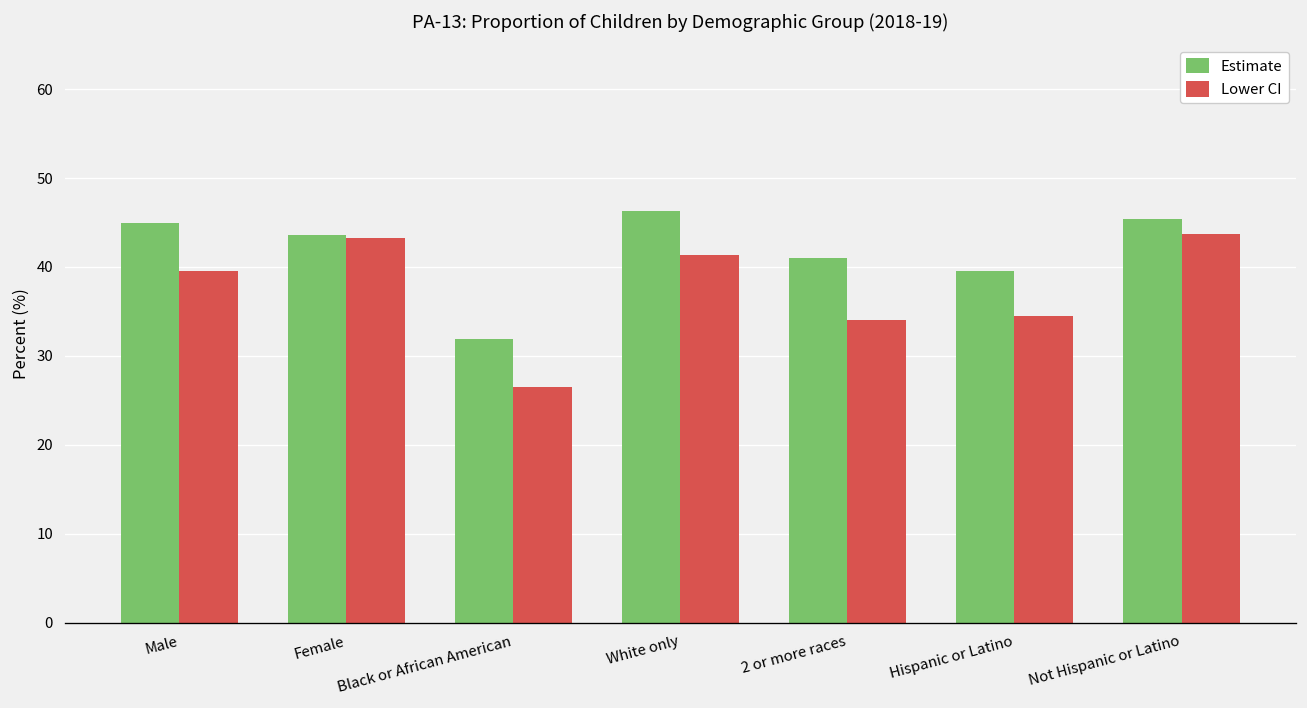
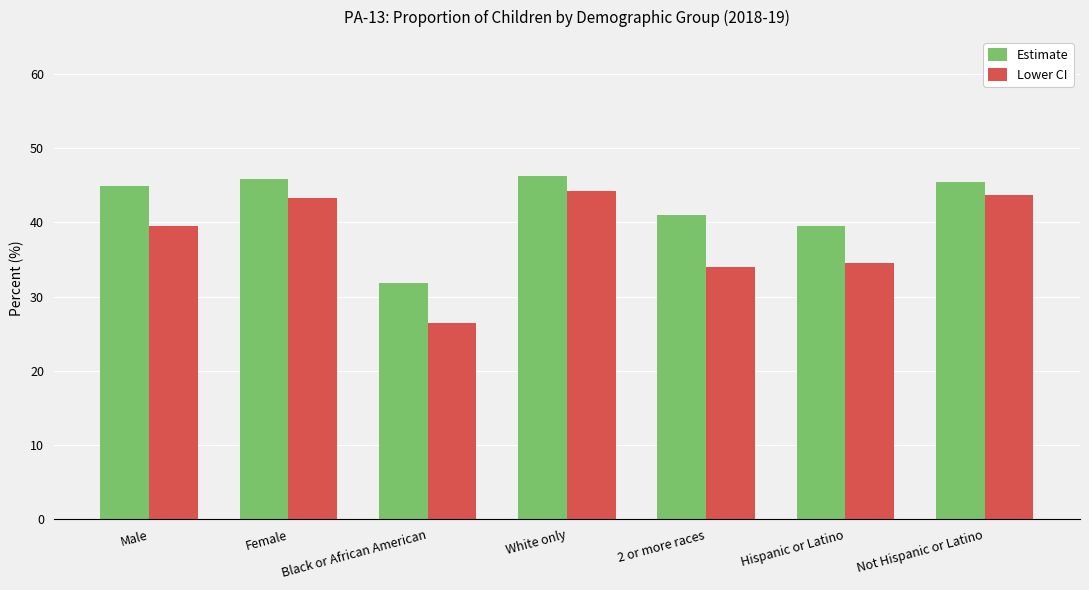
Estimate, Female: 44 -> 46
Lower CI, White only: 41 -> 44
